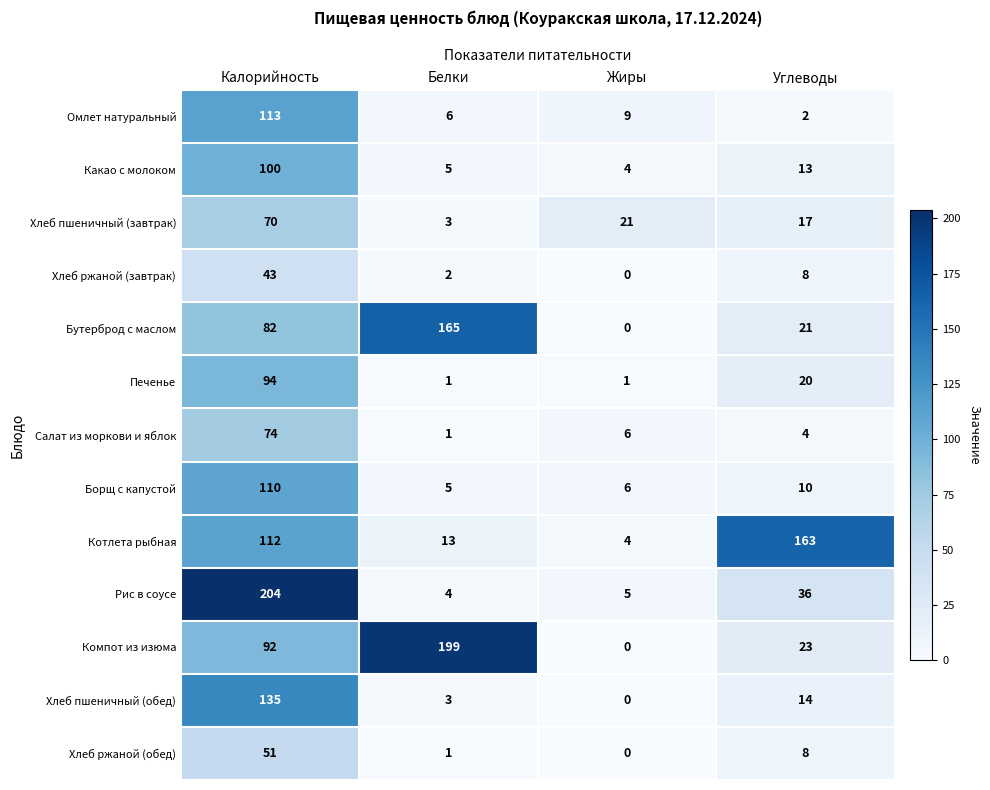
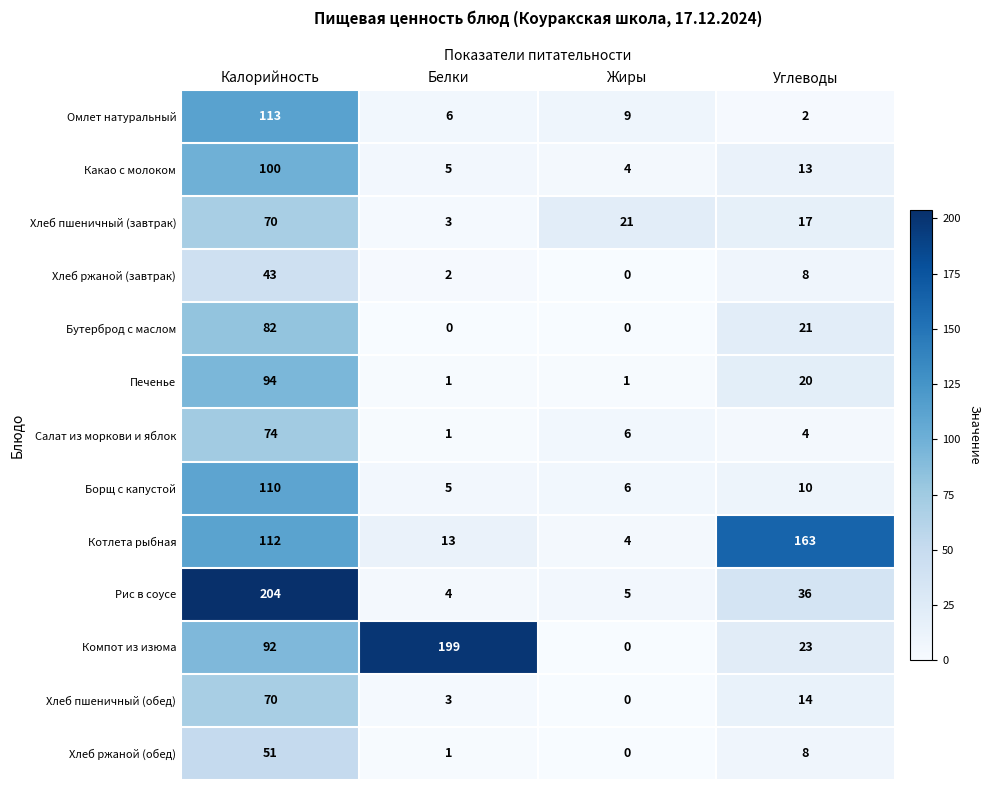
Бутерброд с маслом, Белки: 165 -> 0
Хлеб пшеничный (обед), Калорийность: 135 -> 70
